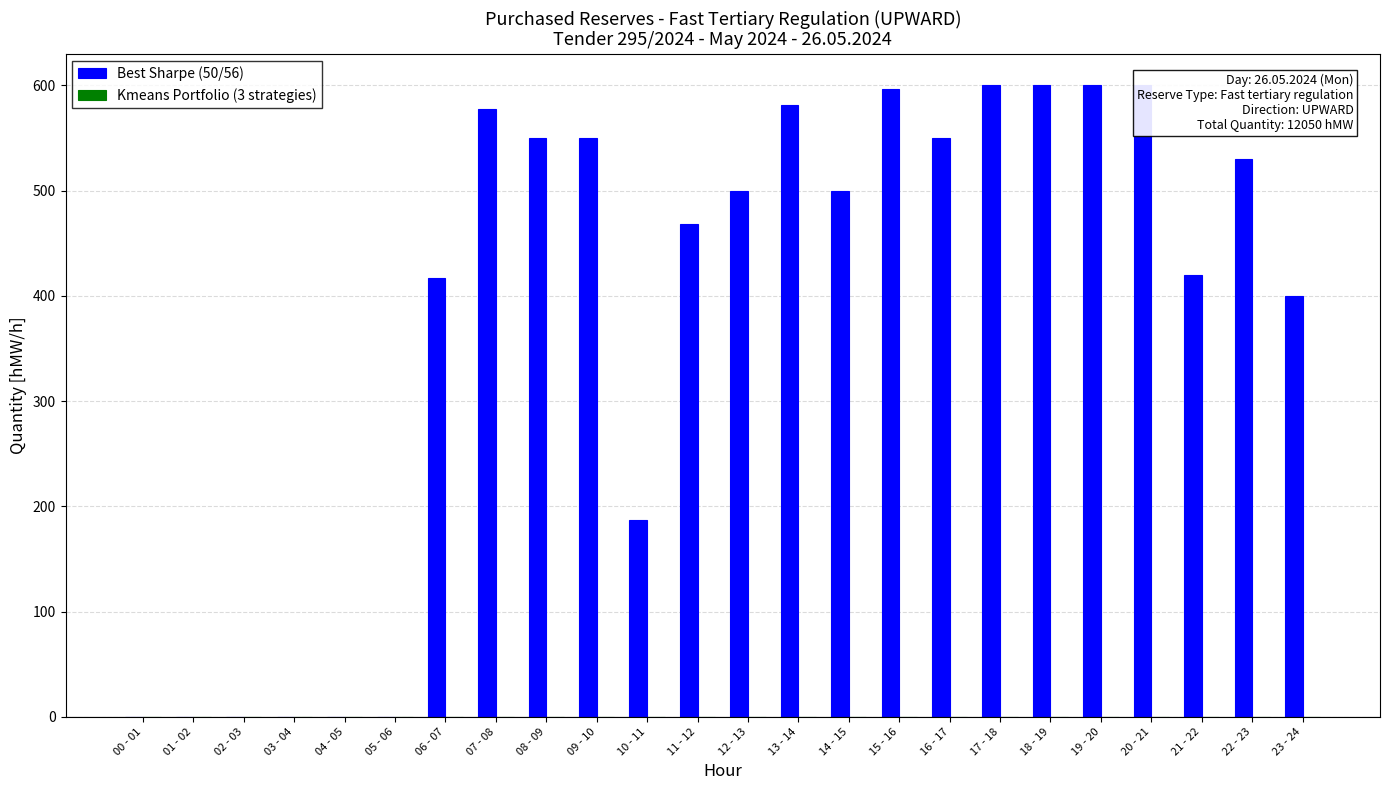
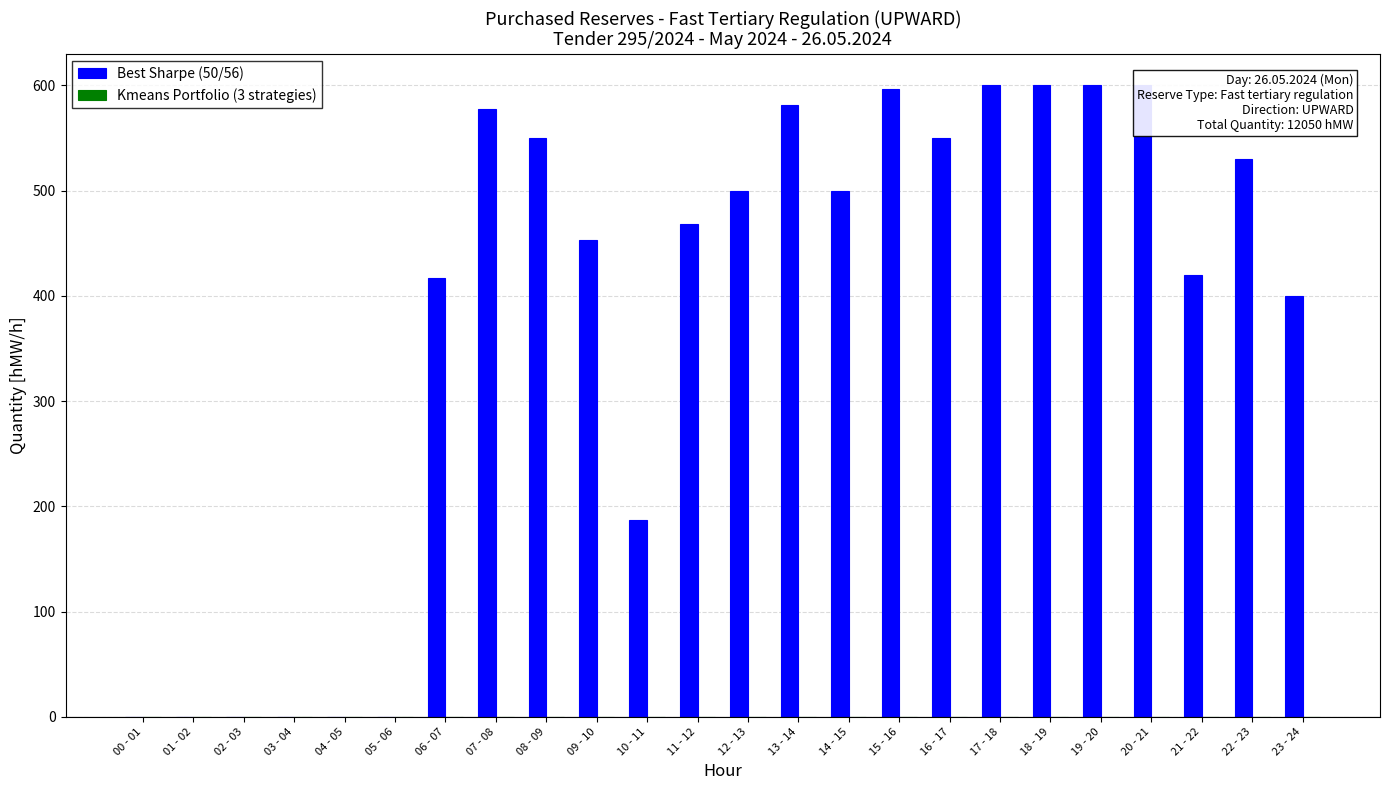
Best Sharpe (50/56), 09 - 10: 550 -> 453
